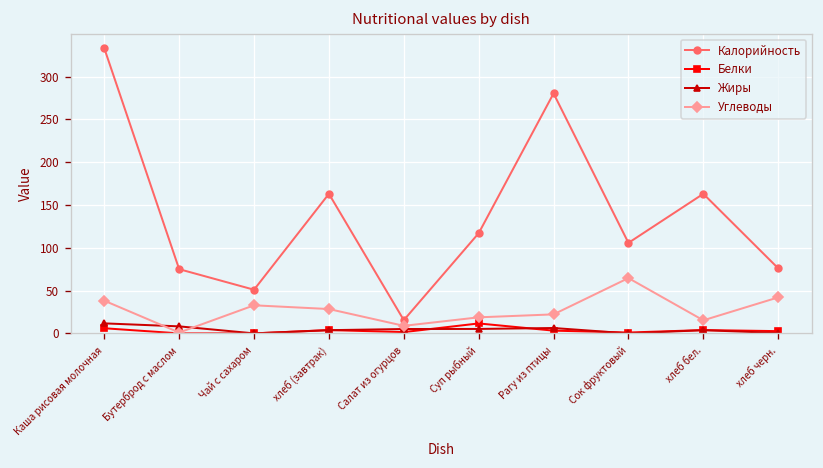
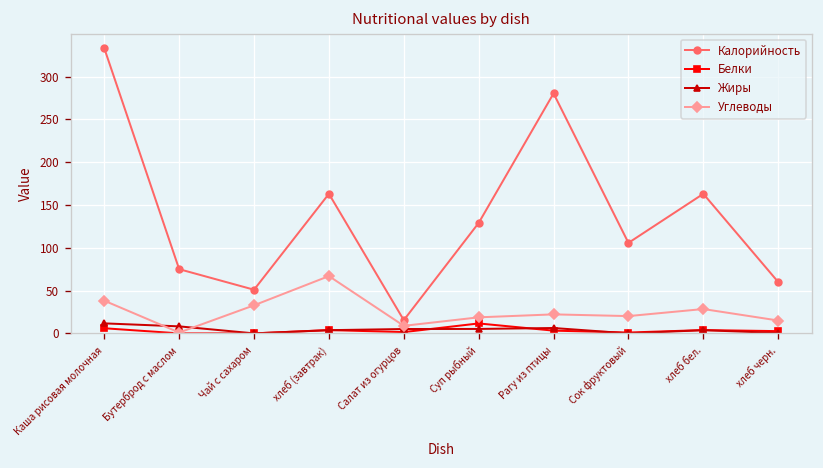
Углеводы, хлеб (завтрак): 30 -> 70
Калорийность, Суп рыбный: 120 -> 130
Углеводы, Сок фруктовый: 60 -> 20
Углеводы, хлеб бел.: 20 -> 30
Калорийность, хлеб черн.: 80 -> 60
Углеводы, хлеб черн.: 40 -> 20
